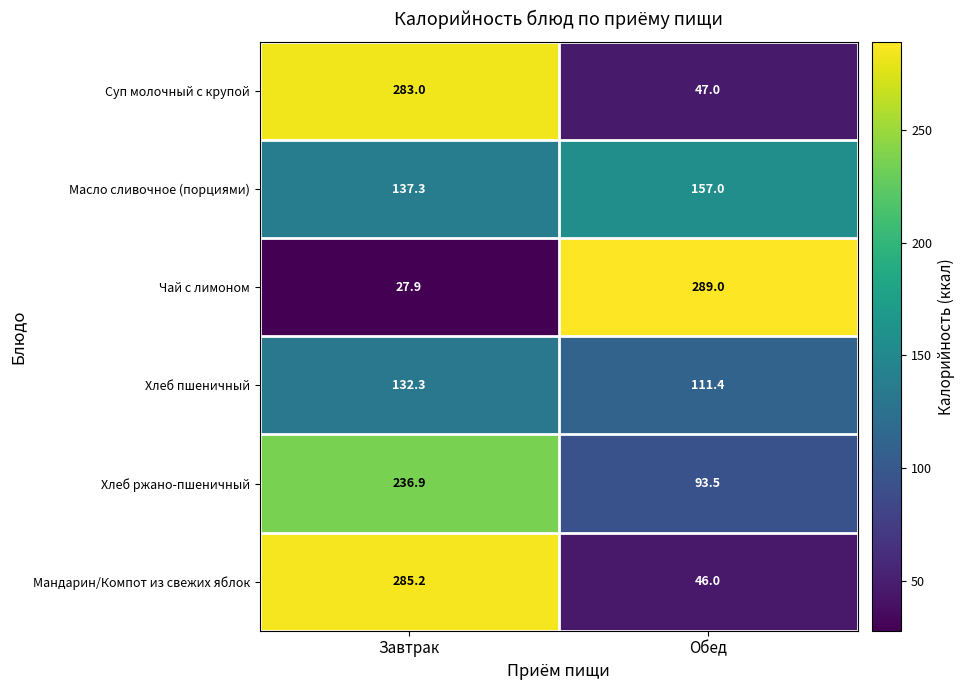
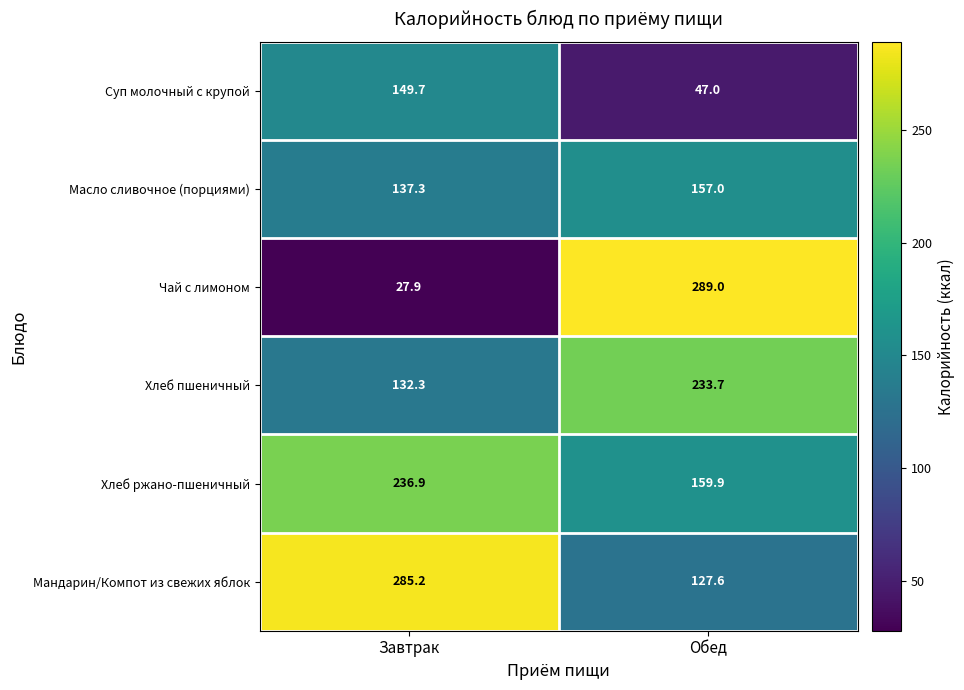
Суп молочный с крупой, Завтрак: 283.0 -> 149.7
Хлеб пшеничный, Обед: 111.4 -> 233.7
Хлеб ржано-пшеничный, Обед: 93.5 -> 159.9
Мандарин/Компот из свежих яблок, Обед: 46.0 -> 127.6
